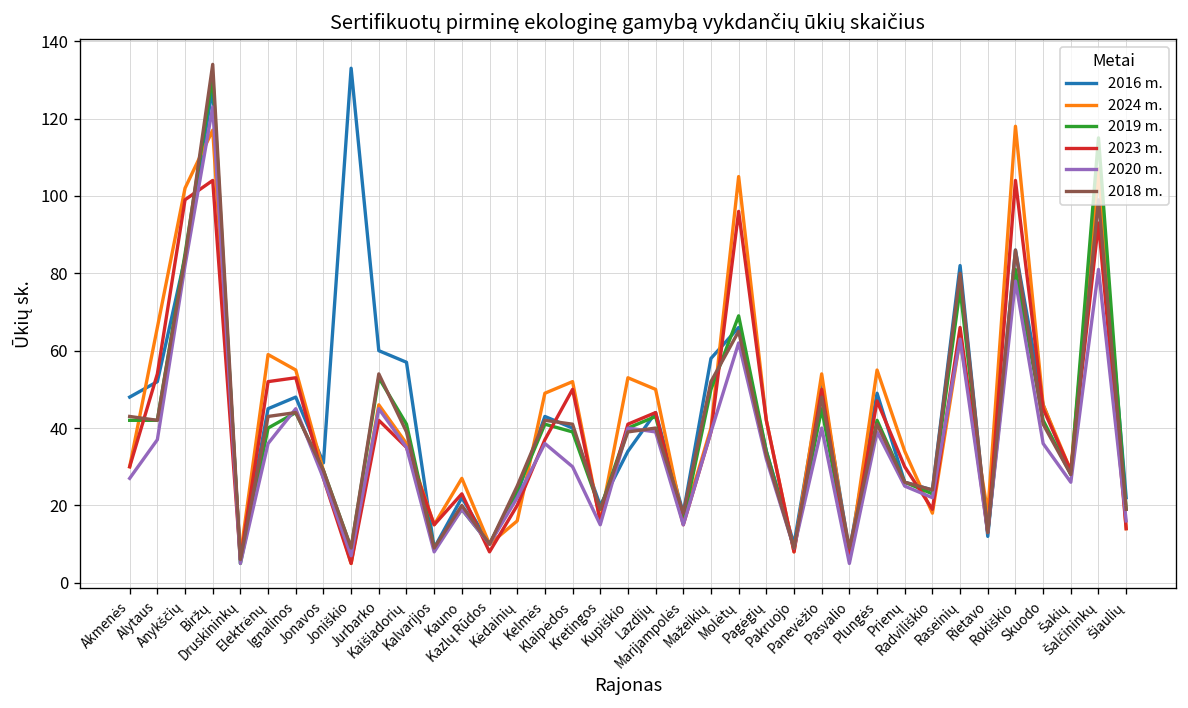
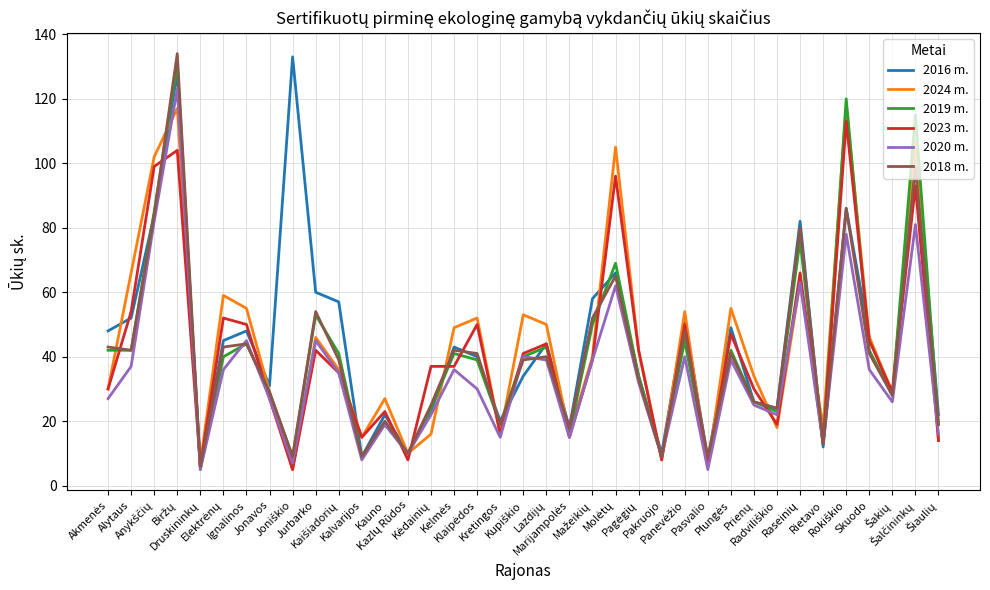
2023 m., Ignalinos: 53 -> 50
2023 m., Kėdainių: 20 -> 37
2019 m., Rokiškio: 81 -> 120
2023 m., Rokiškio: 104 -> 113
